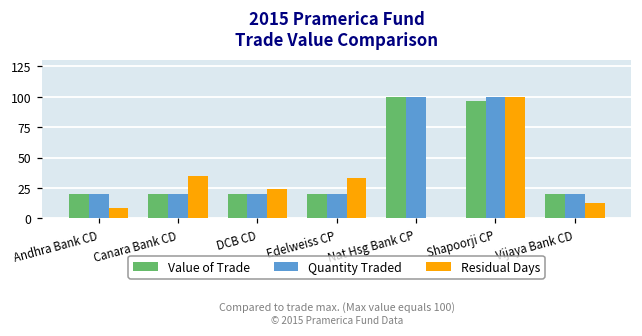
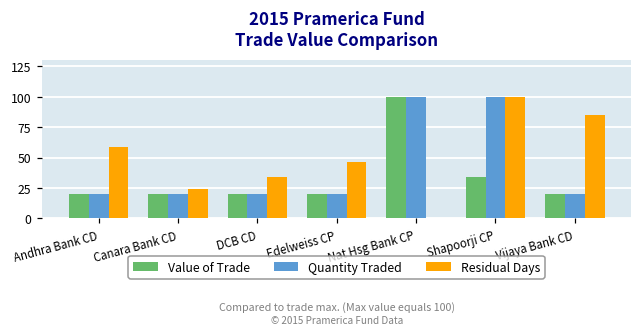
Residual Days, Andhra Bank CD: 9 -> 59
Residual Days, Canara Bank CD: 35 -> 24
Residual Days, DCB CD: 24 -> 34
Residual Days, Edelweiss CP: 33 -> 46
Value of Trade, Shapoorji CP: 97 -> 34
Residual Days, Vijaya Bank CD: 13 -> 85
